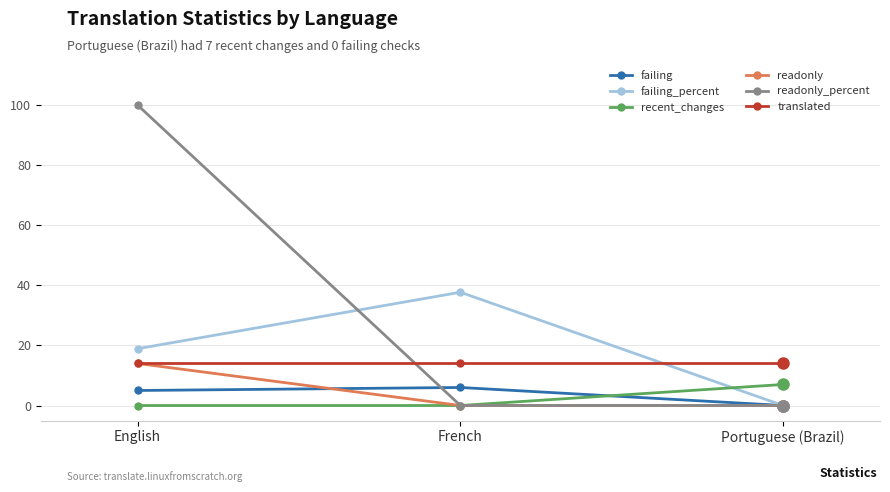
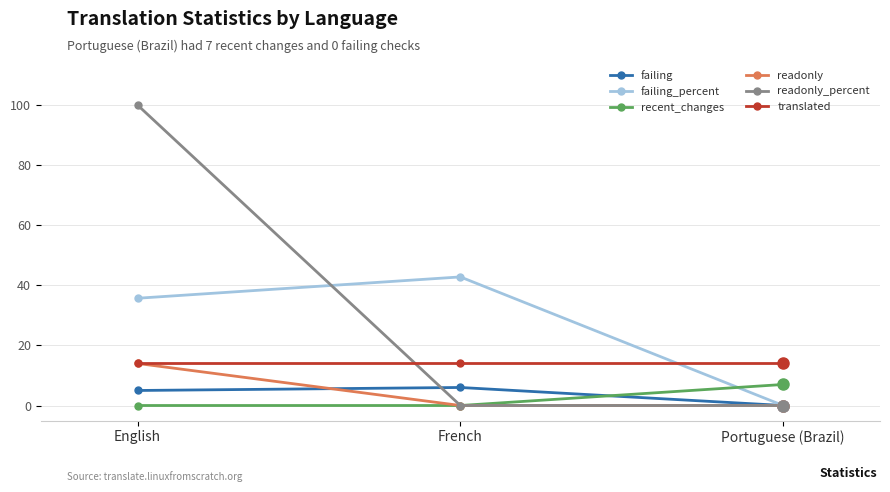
failing_percent, English: 19 -> 36
failing_percent, French: 38 -> 43
